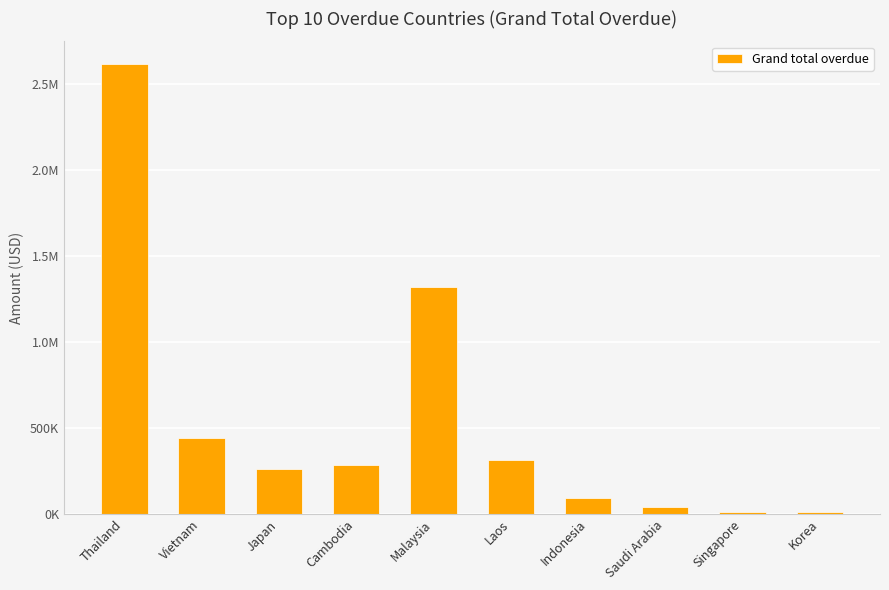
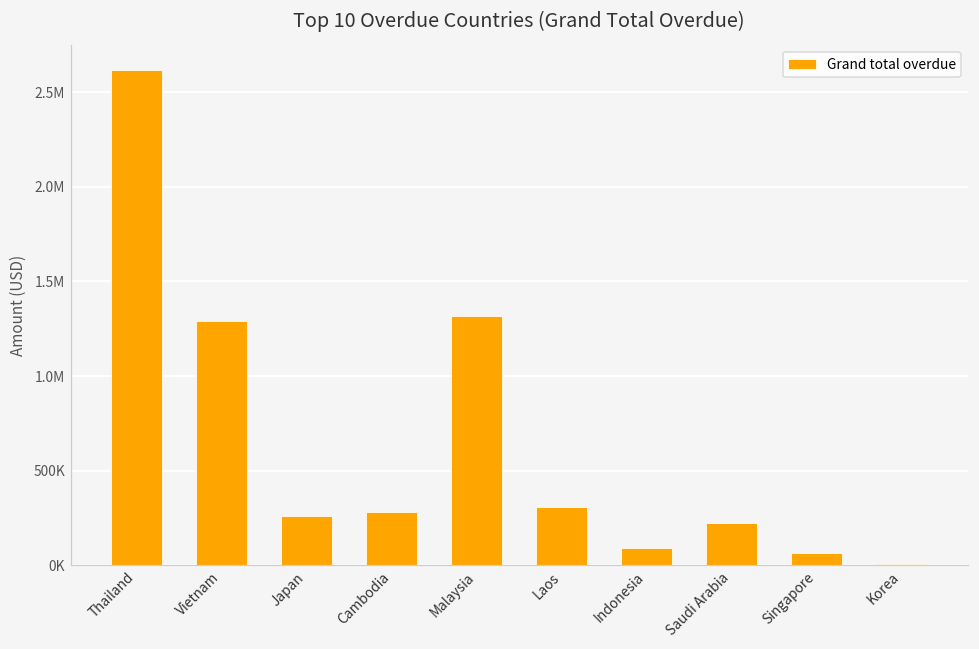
Vietnam: 440000 -> 1290000
Saudi Arabia: 40000 -> 220000
Singapore: 10000 -> 60000
